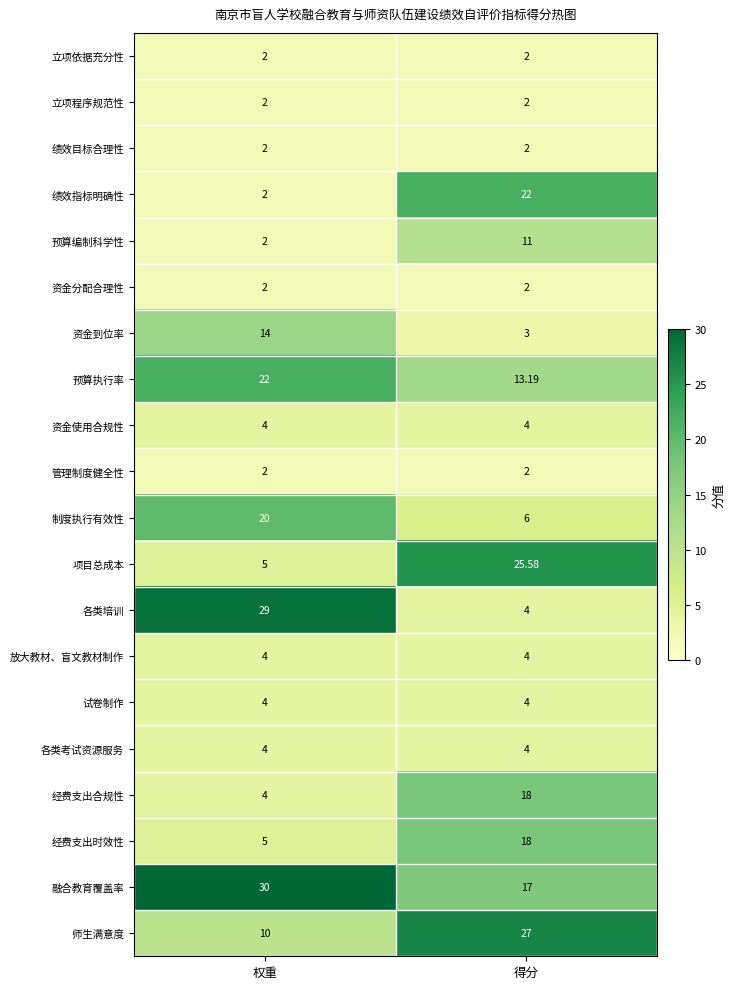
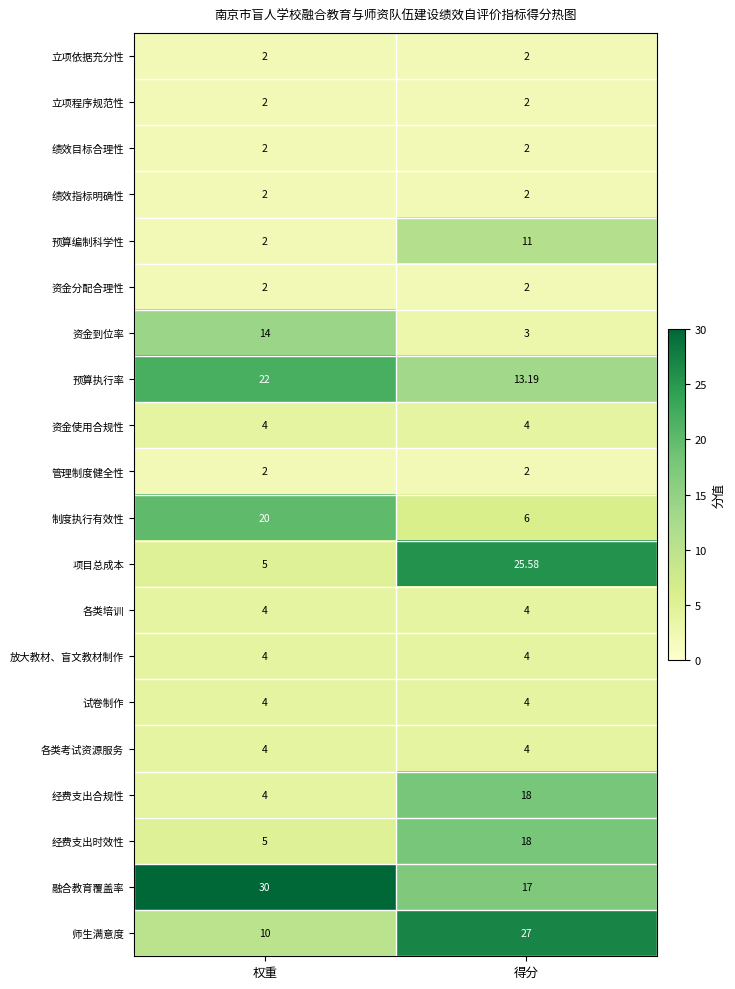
绩效指标明确性, 得分: 22 -> 2
各类培训, 权重: 29 -> 4
